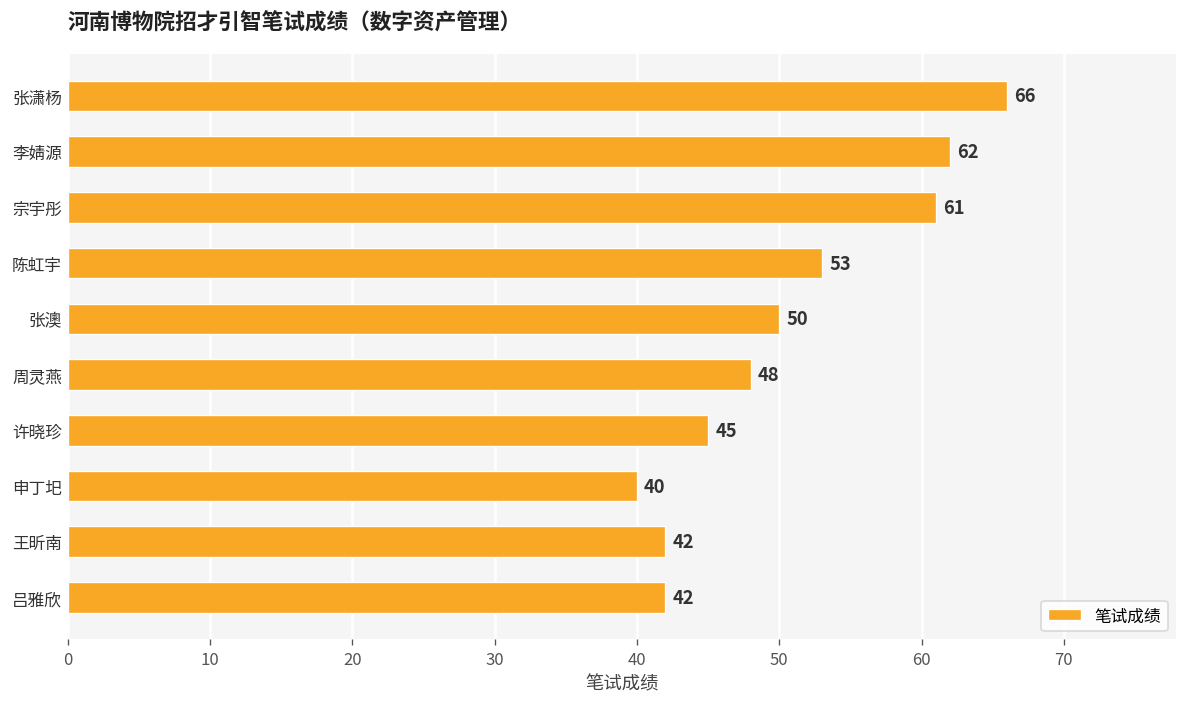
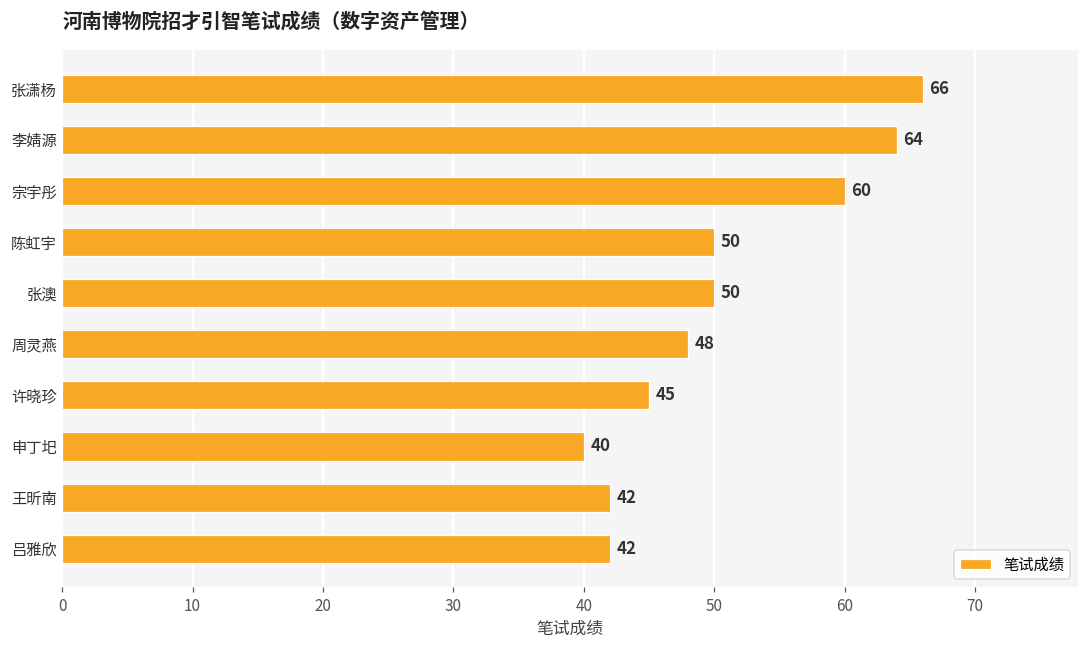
李婧源: 62 -> 64
宗宇彤: 61 -> 60
陈虹宇: 53 -> 50
